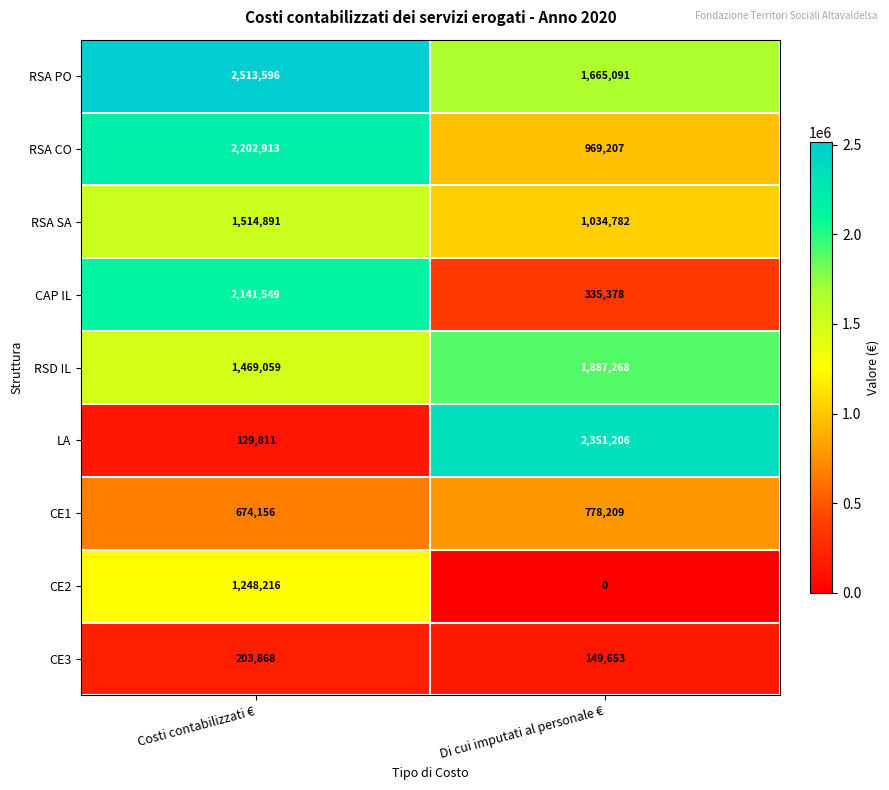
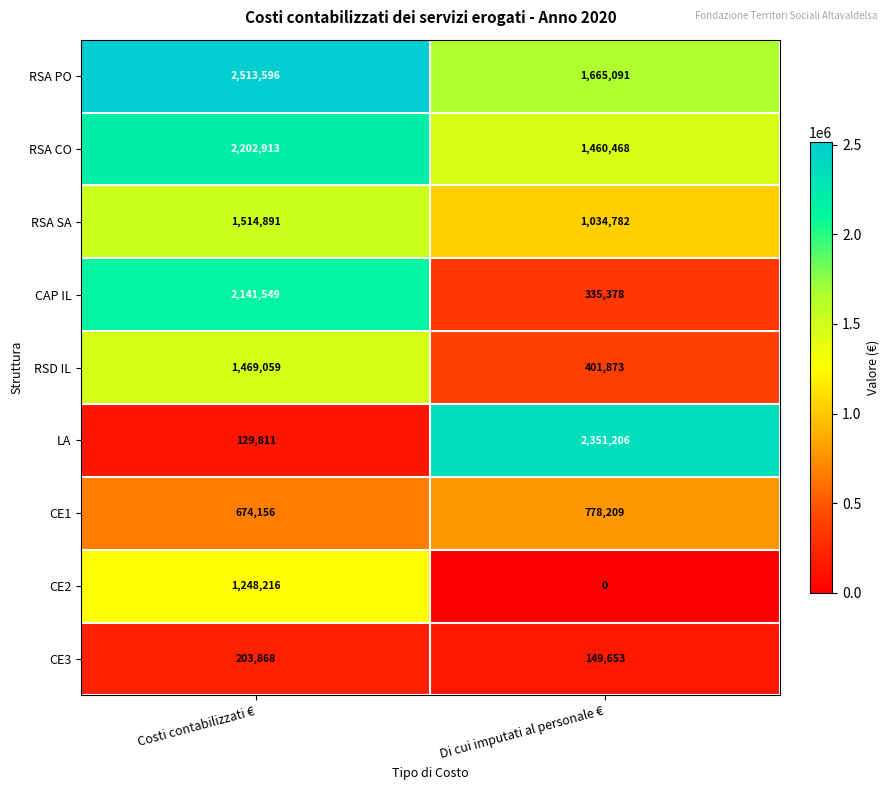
RSA CO, Di cui imputati al personale €: 969,207 -> 1,460,468
RSD IL, Di cui imputati al personale €: 1,887,268 -> 401,873
